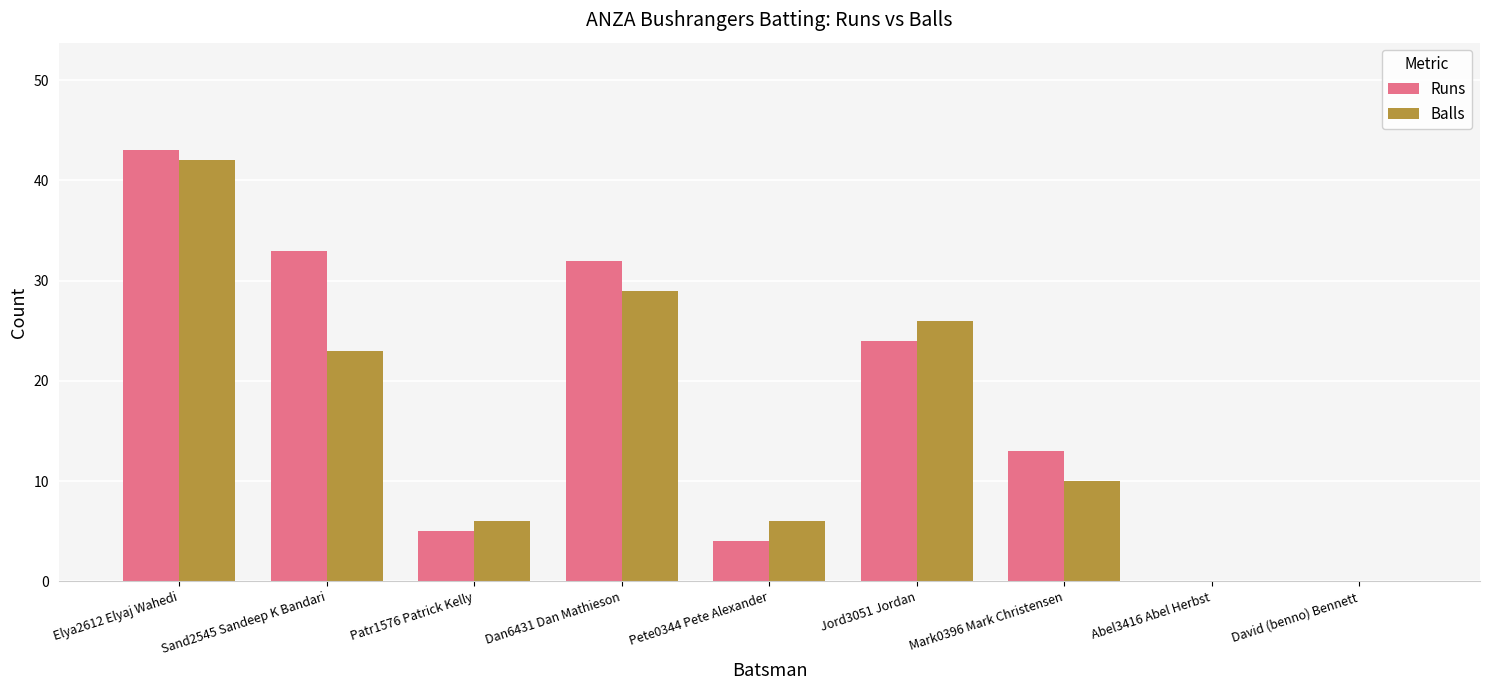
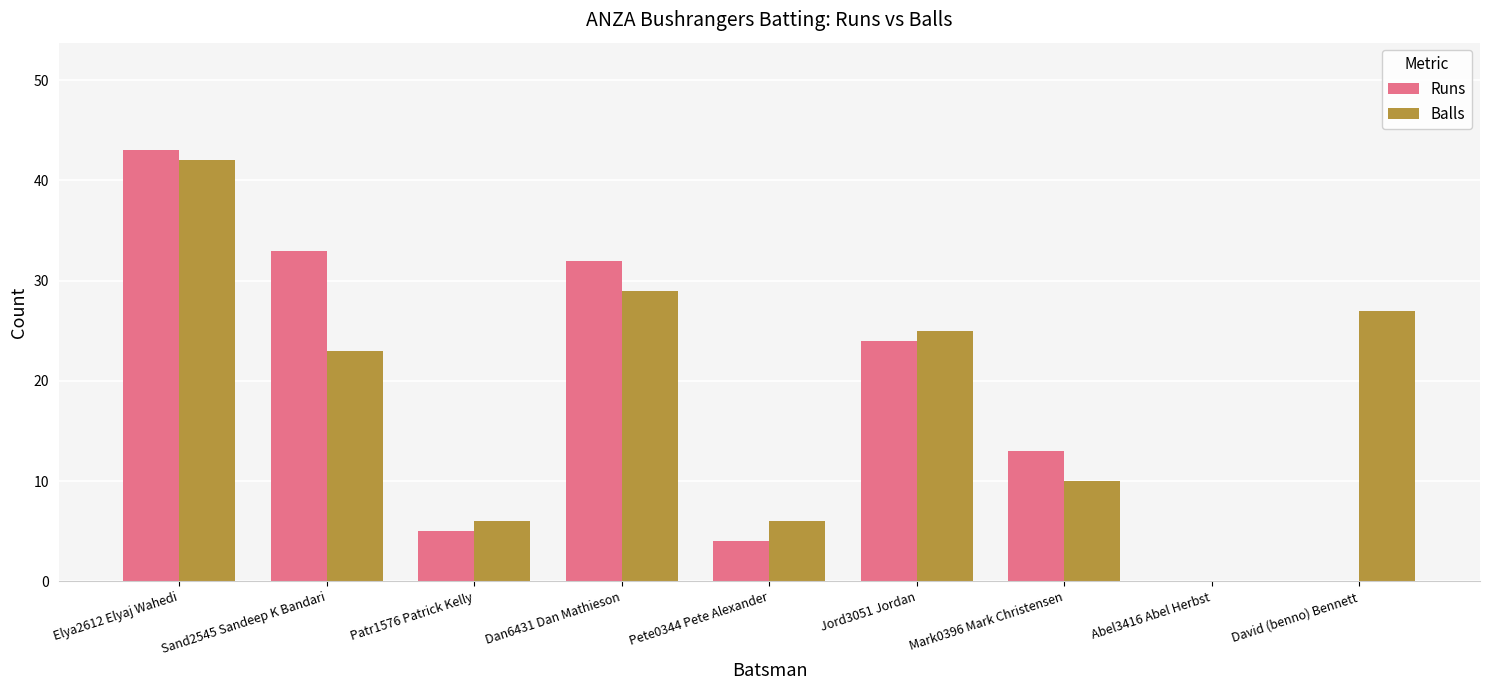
Balls, Jord3051 Jordan: 26 -> 25
Balls, David (benno) Bennett: 0 -> 27
